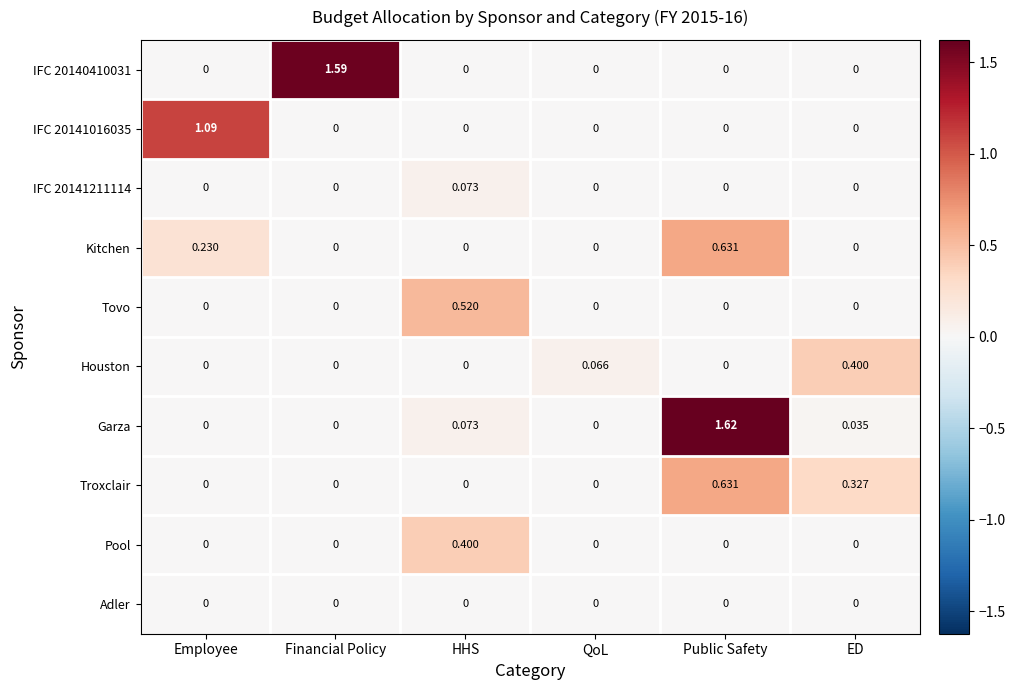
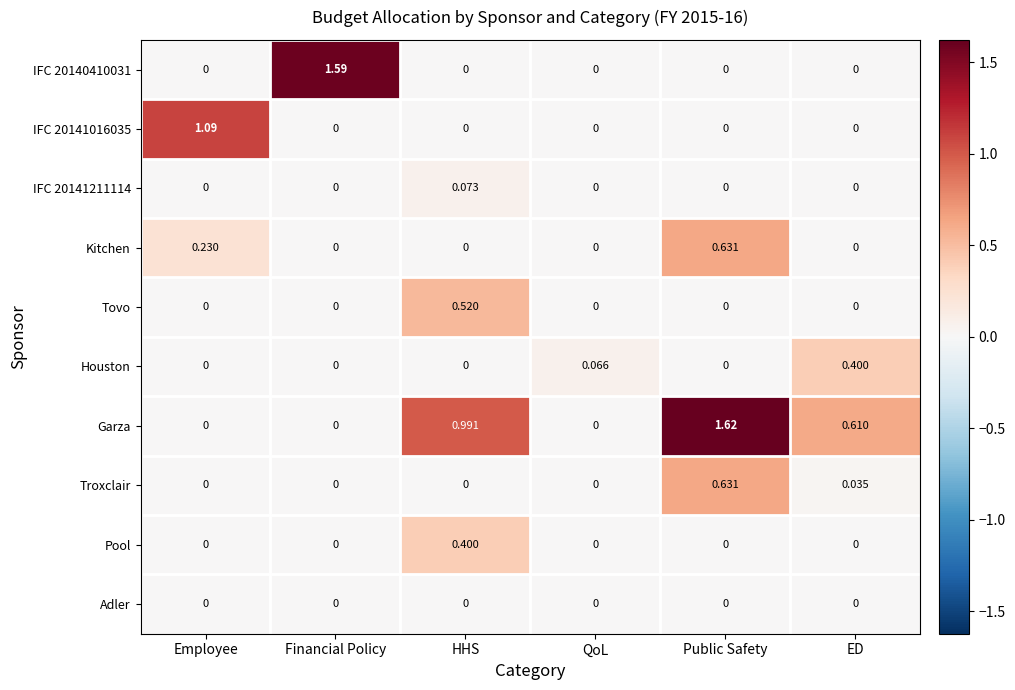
Garza, HHS: 0.073 -> 0.991
Garza, ED: 0.035 -> 0.610
Troxclair, ED: 0.327 -> 0.035
